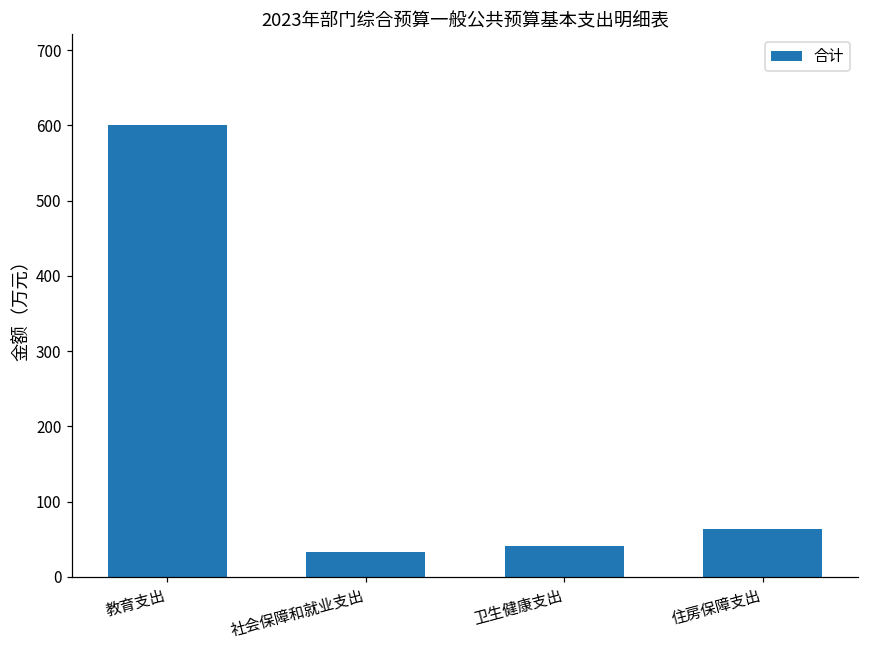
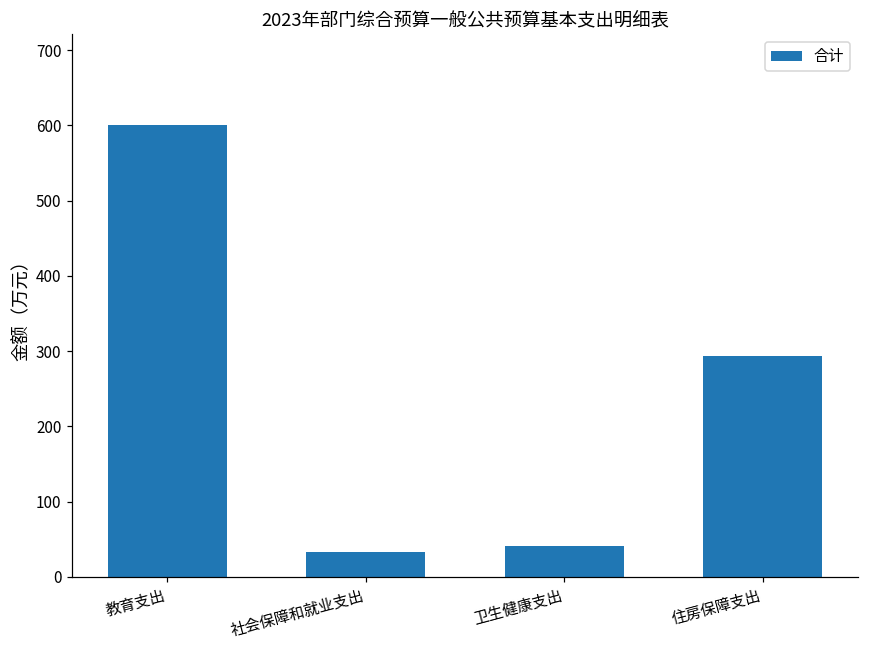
住房保障支出: 60 -> 290
